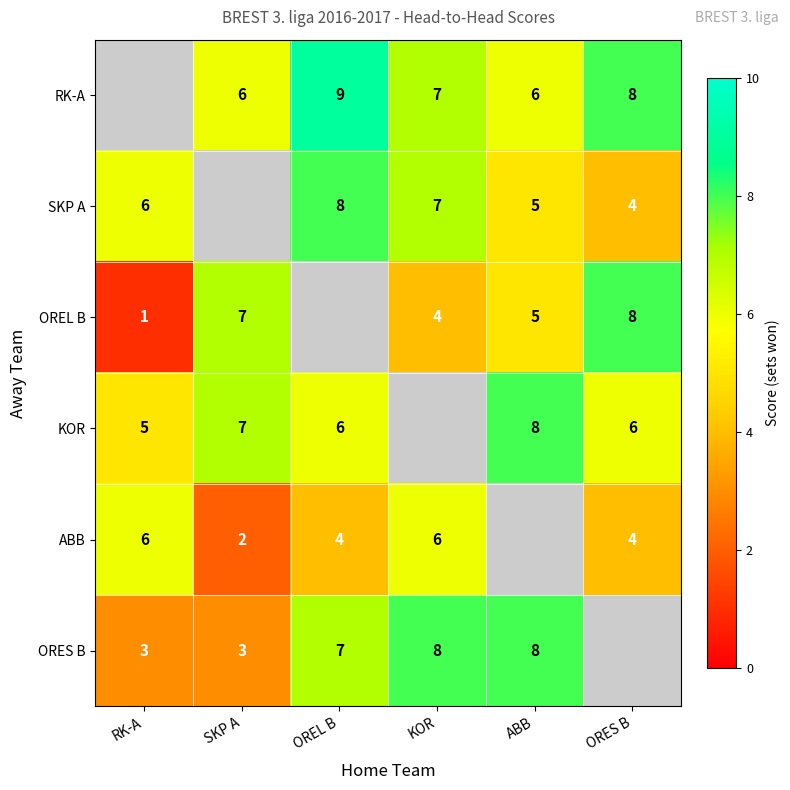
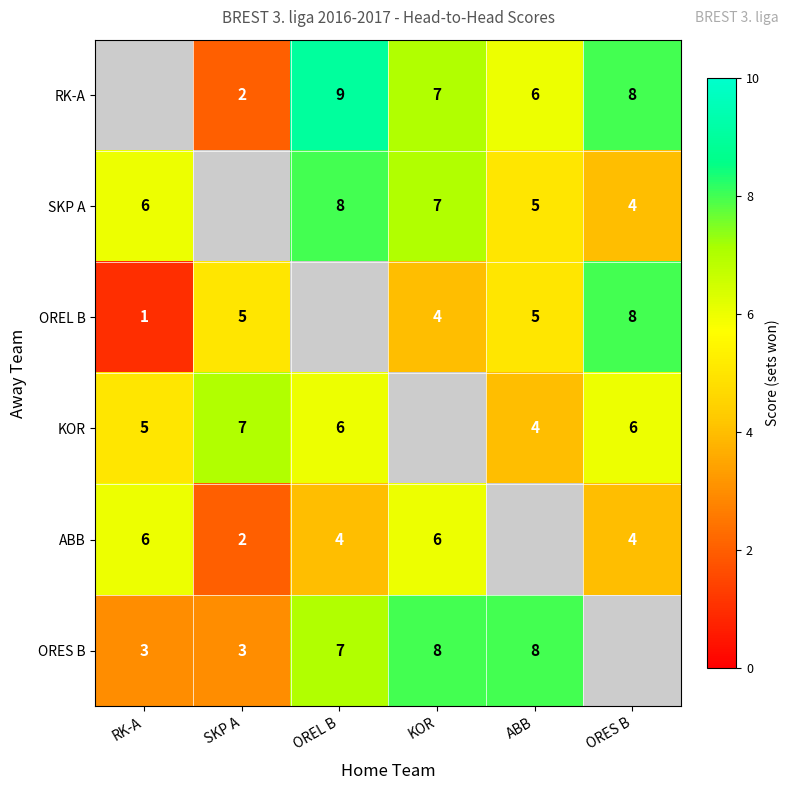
RK-A, SKP A: 6 -> 2
OREL B, SKP A: 7 -> 5
KOR, ABB: 8 -> 4
